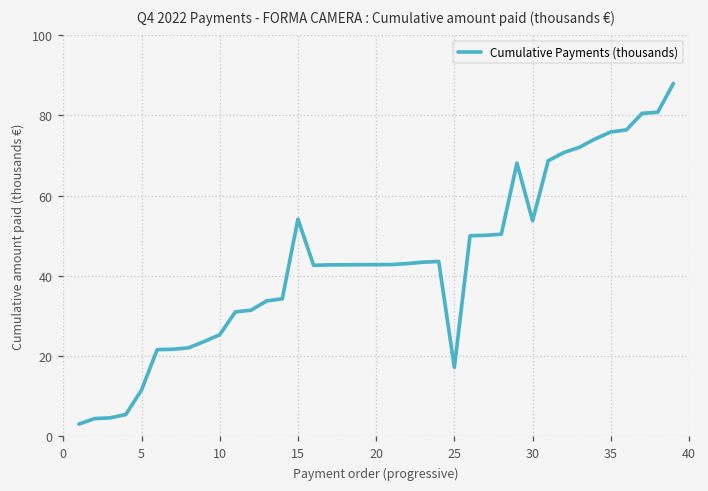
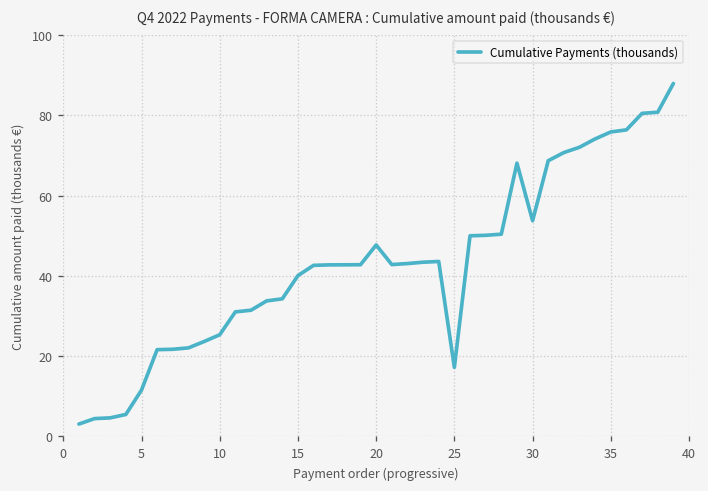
15: 54 -> 40
20: 43 -> 48
